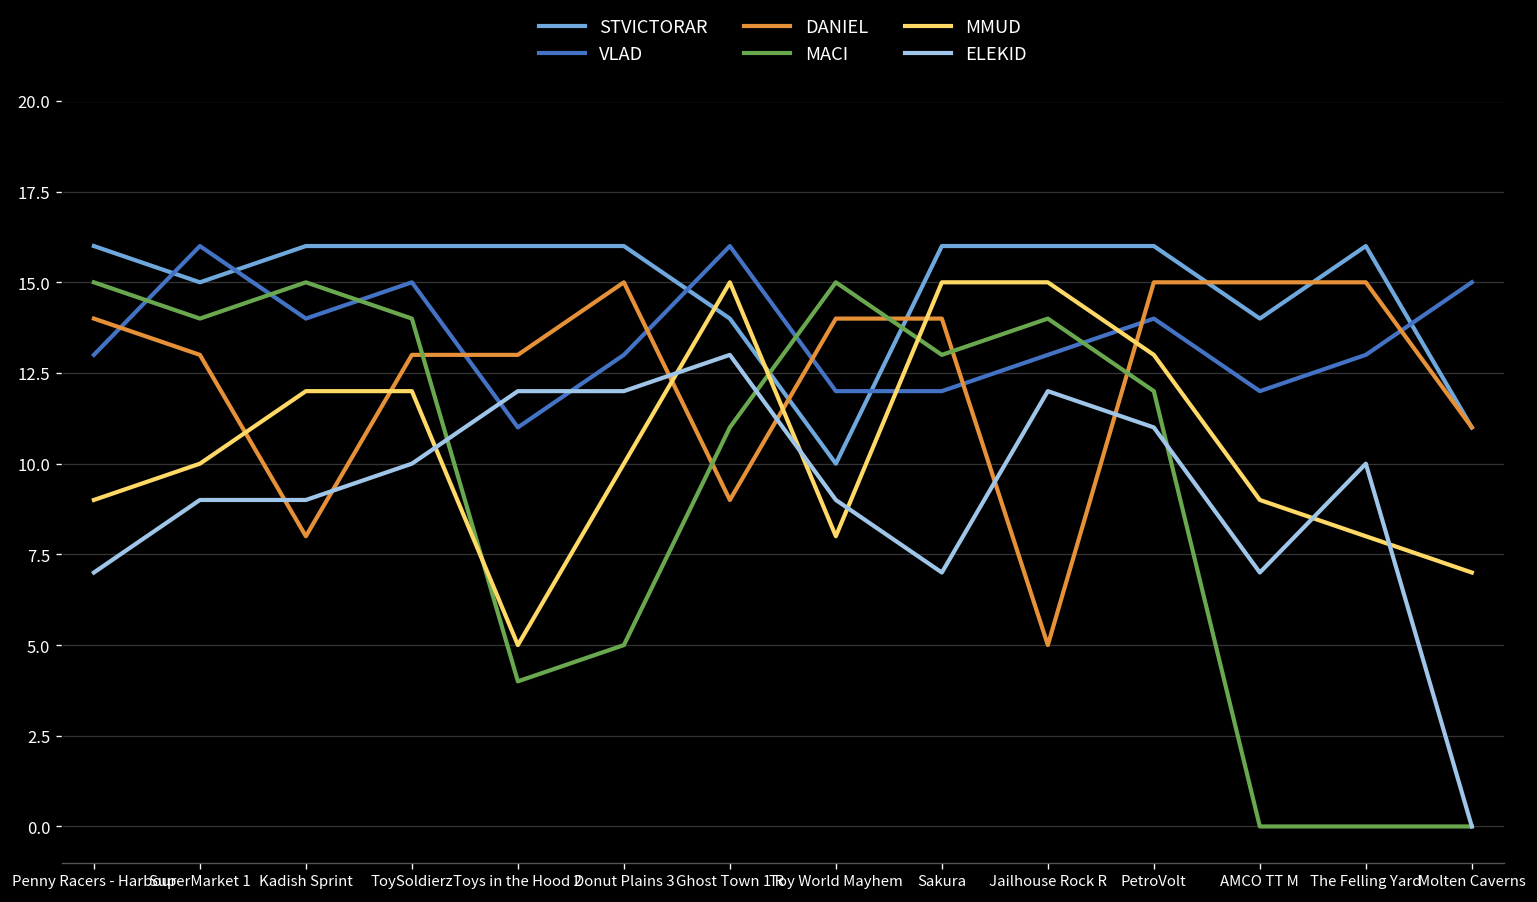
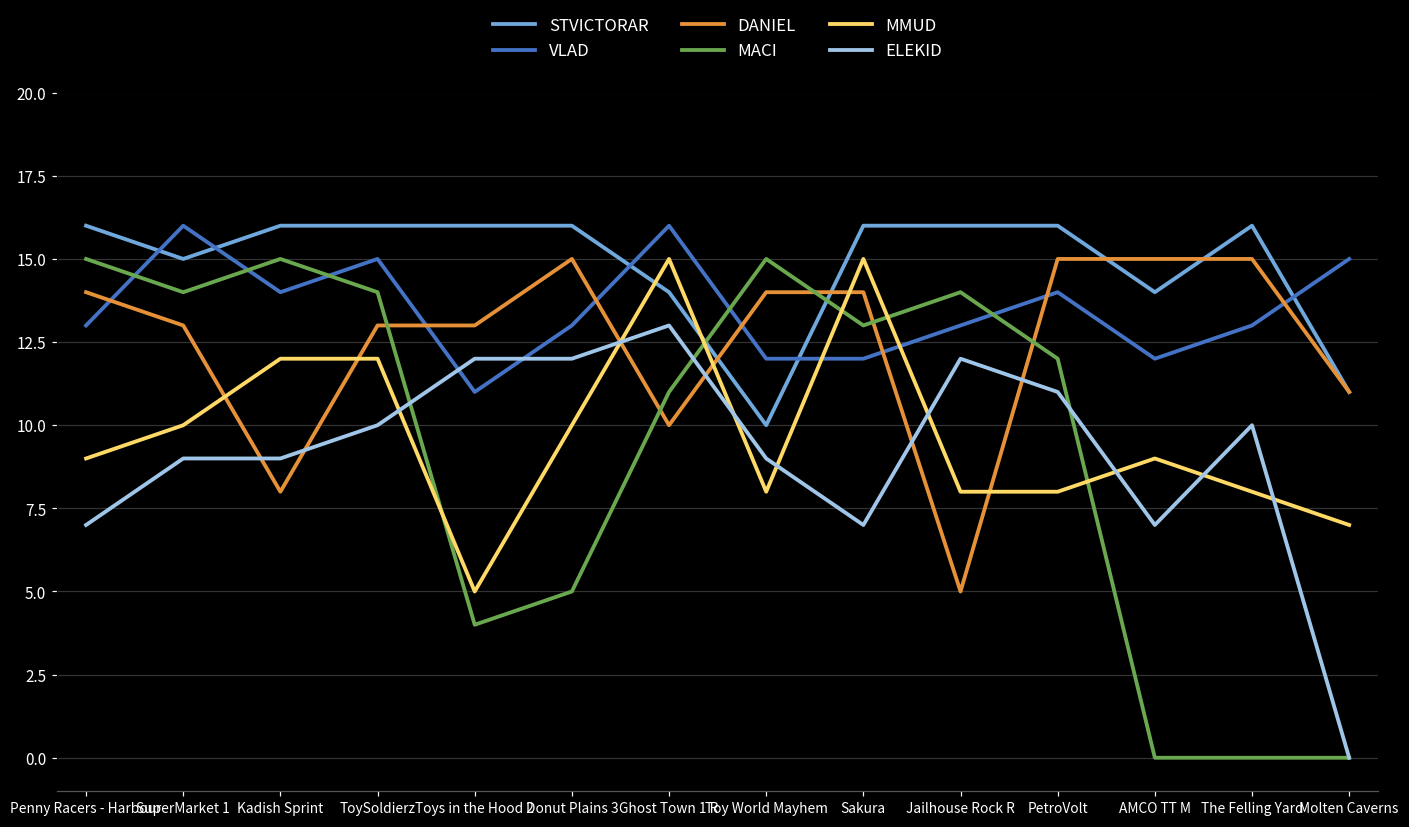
DANIEL, Ghost Town 1 R: 9 -> 10
MMUD, Jailhouse Rock R: 15 -> 8
MMUD, PetroVolt: 13 -> 8
